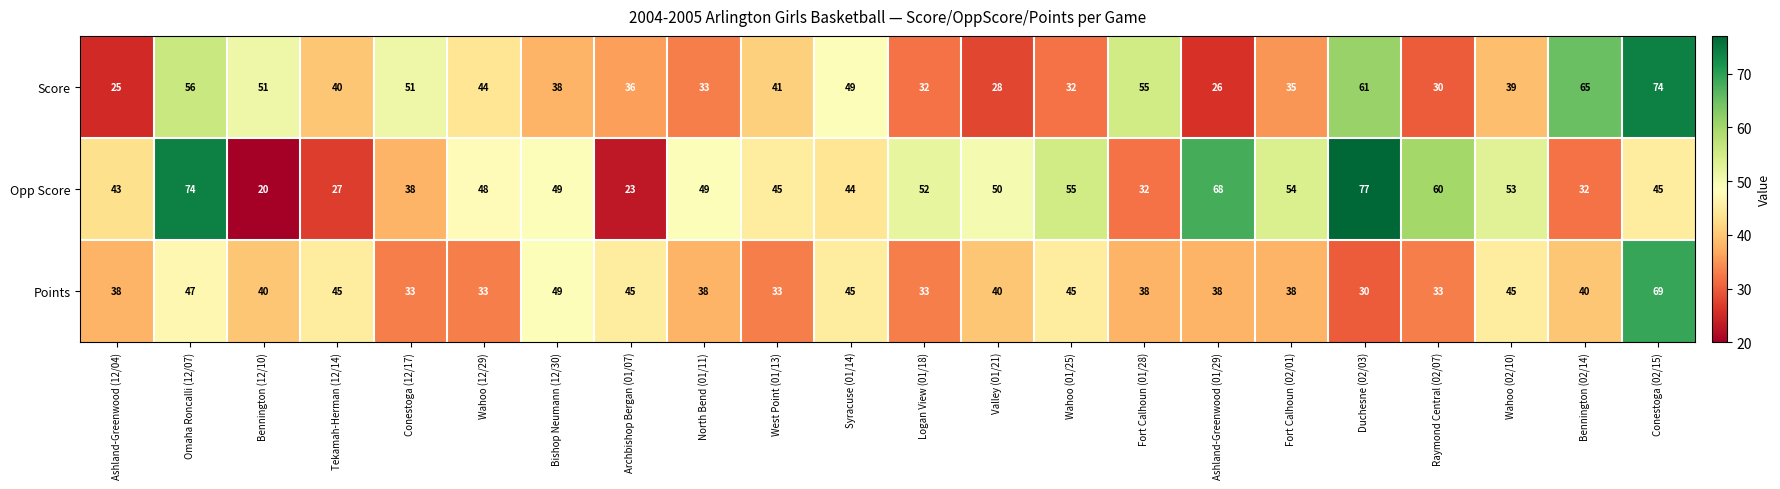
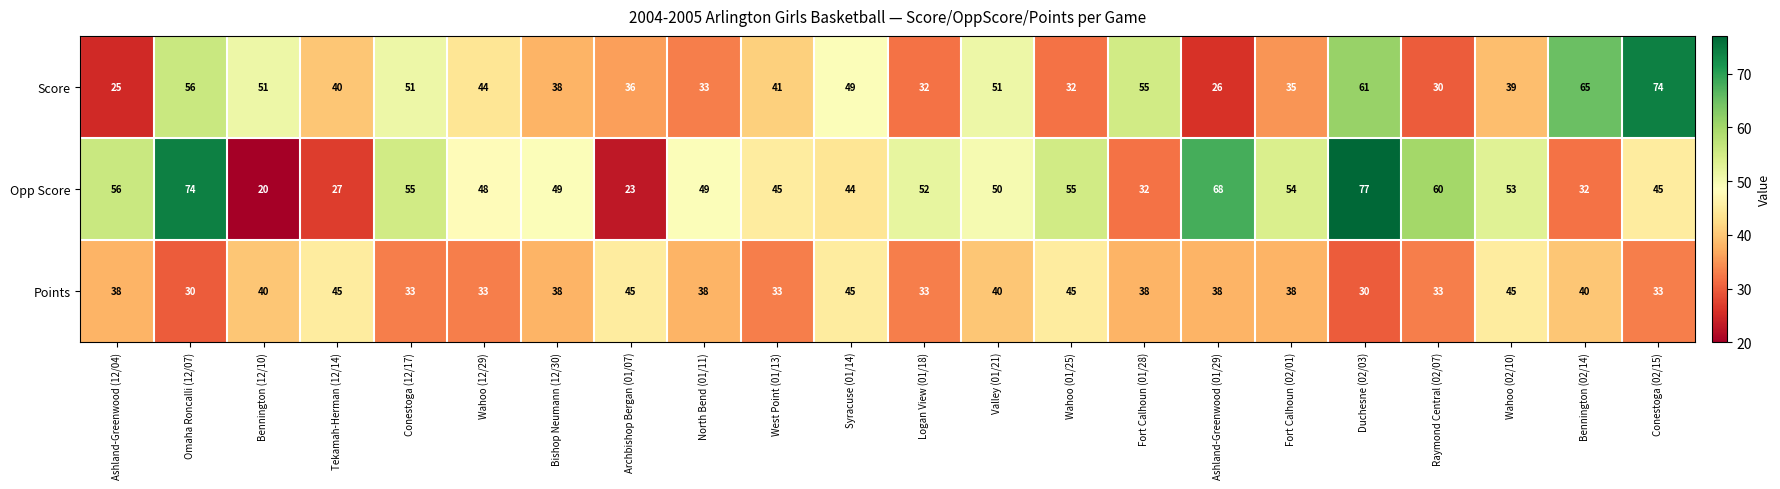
Score, Valley (01/21): 28 -> 51
Opp Score, Ashland-Greenwood (12/04): 43 -> 56
Opp Score, Conestoga (12/17): 38 -> 55
Points, Omaha Roncalli (12/07): 47 -> 30
Points, Bishop Neumann (12/30): 49 -> 38
Points, Conestoga (02/15): 69 -> 33
